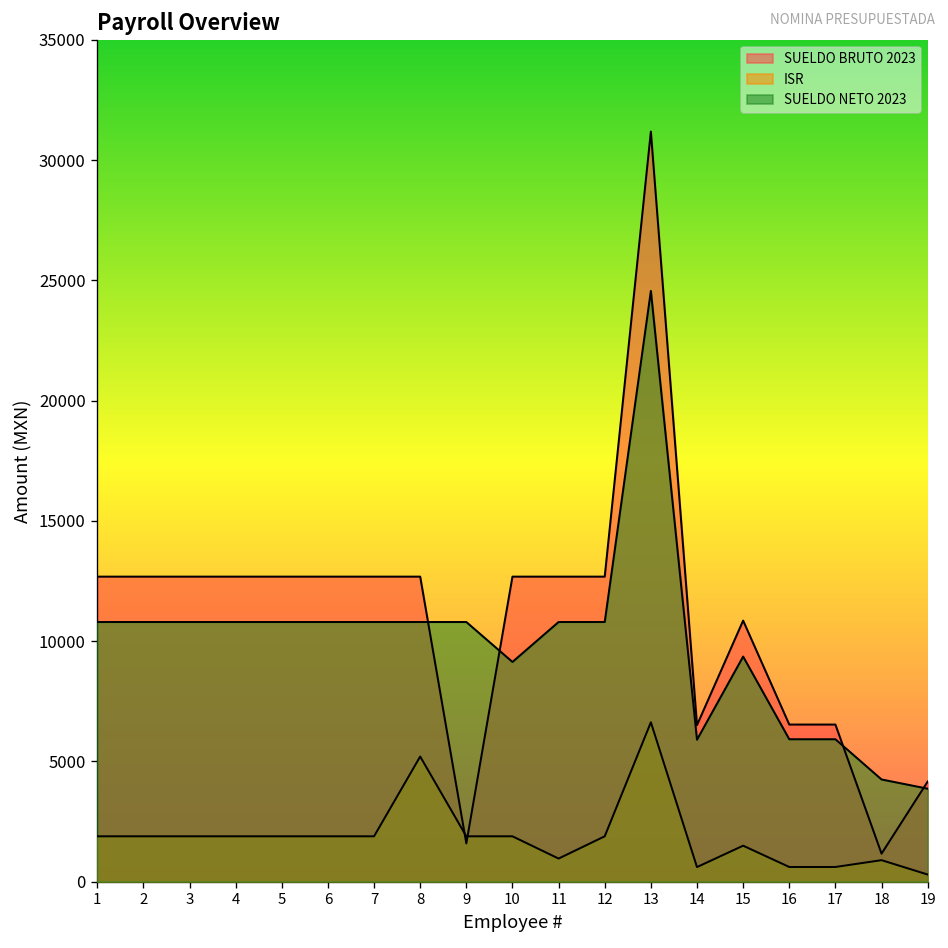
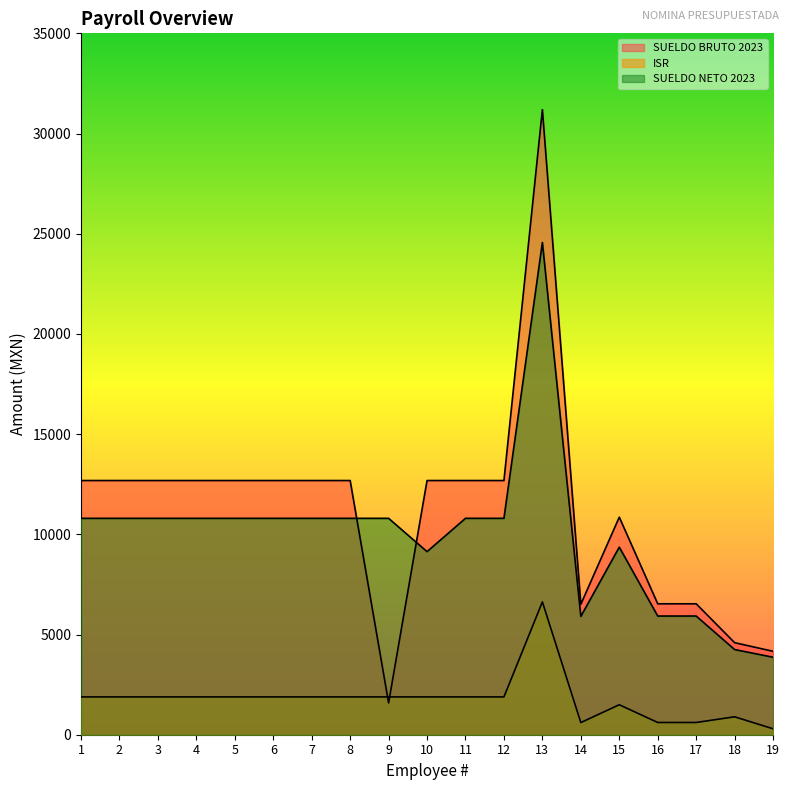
ISR, 8: 5200 -> 1900
ISR, 11: 1000 -> 1900
SUELDO BRUTO 2023, 18: 1200 -> 4600
